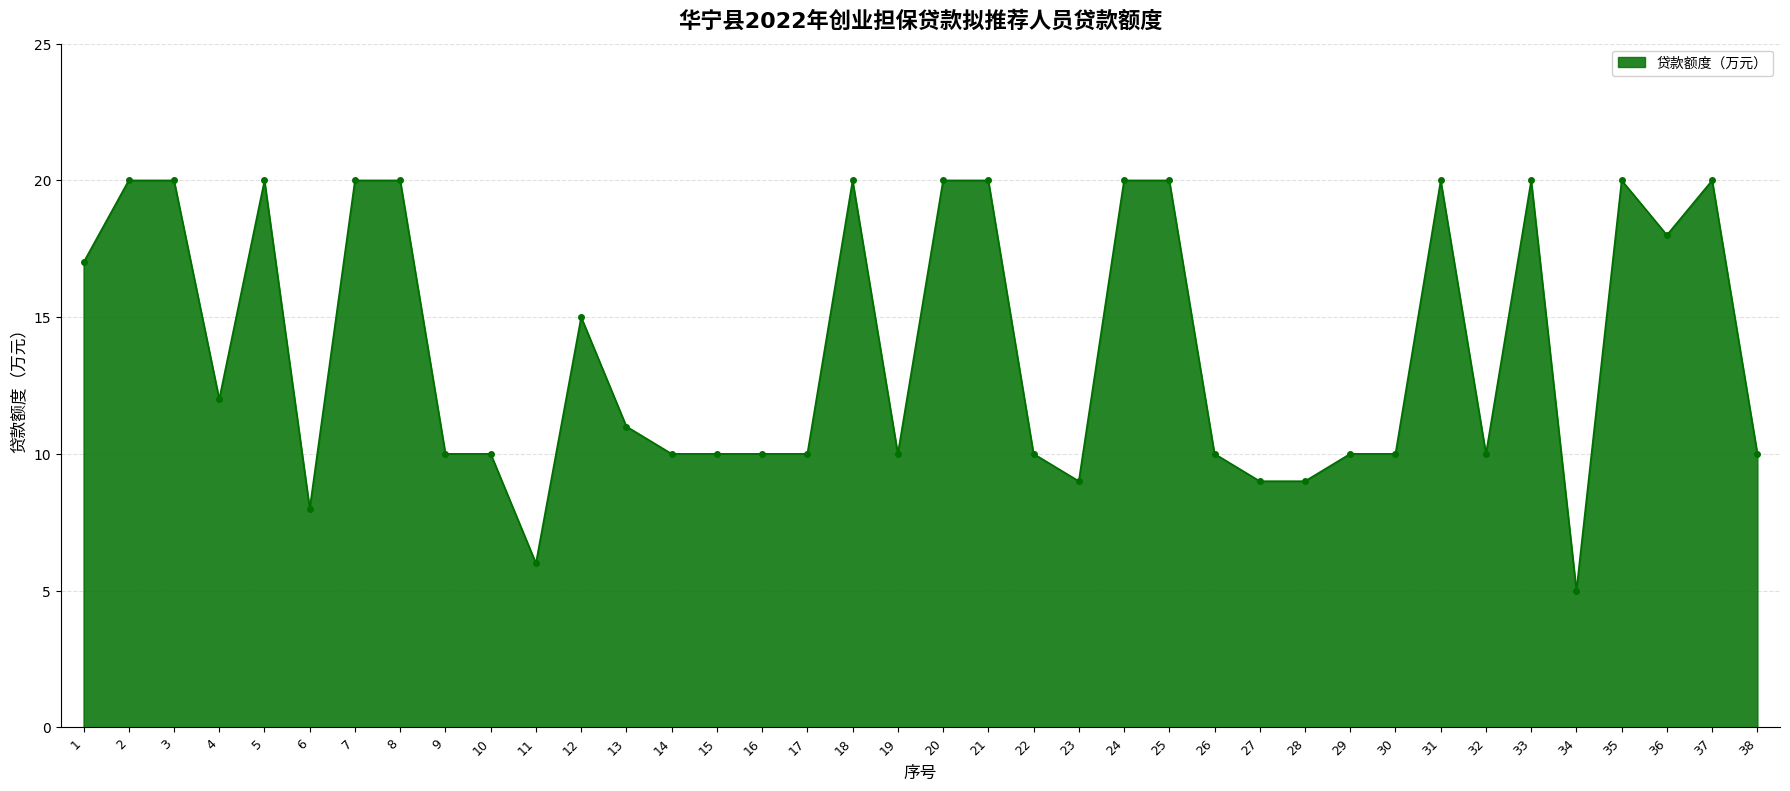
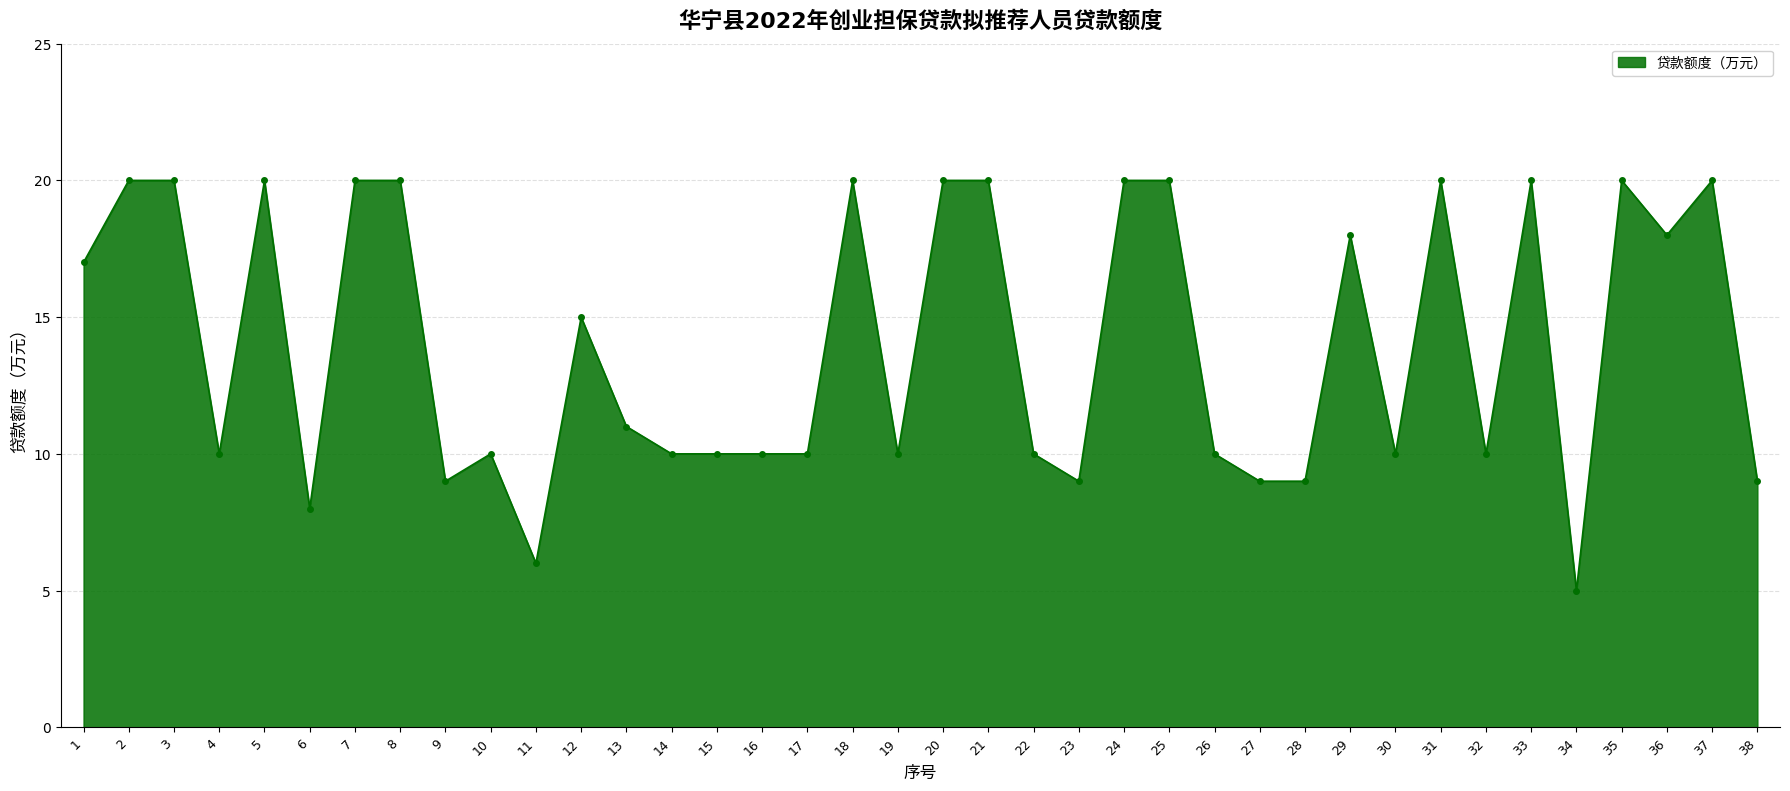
4: 12 -> 10
9: 10 -> 9
29: 10 -> 18
38: 10 -> 9
